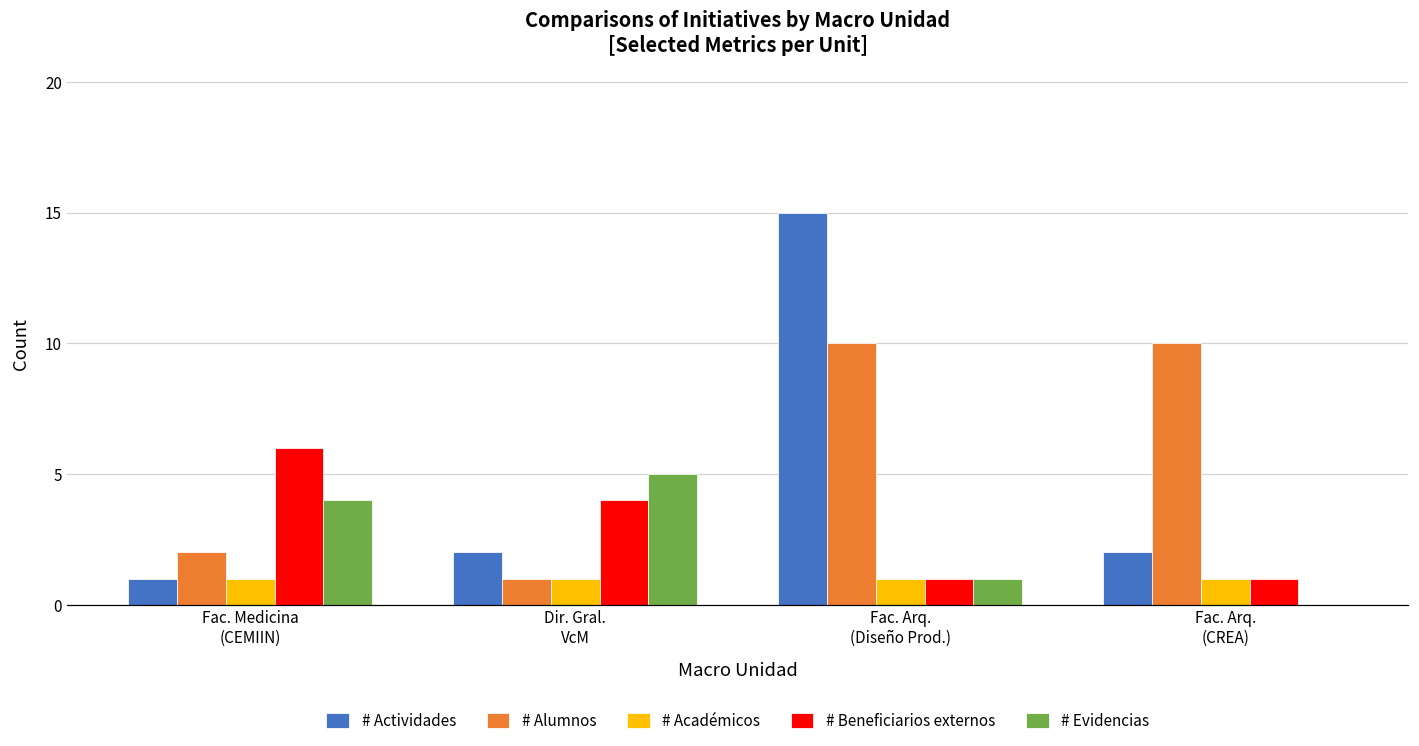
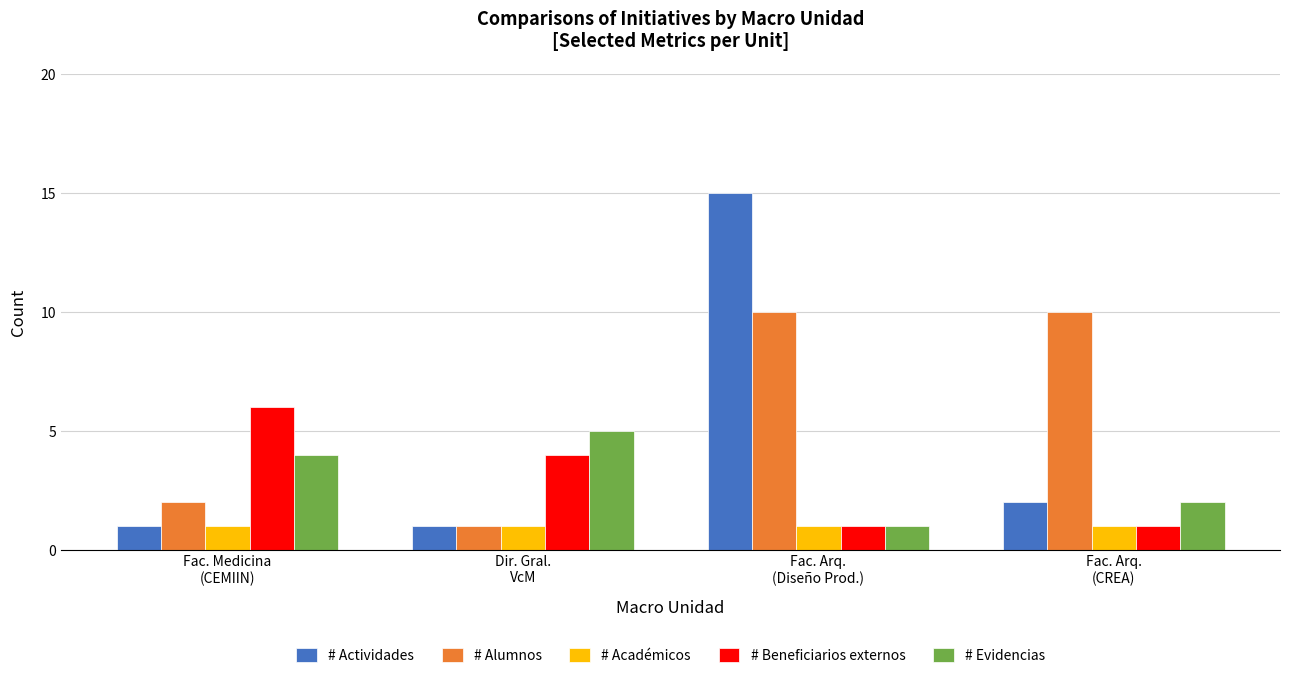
# Actividades, Dir. Gral. VcM: 2 -> 1
# Evidencias, Fac. Arq. (CREA): 0 -> 2
